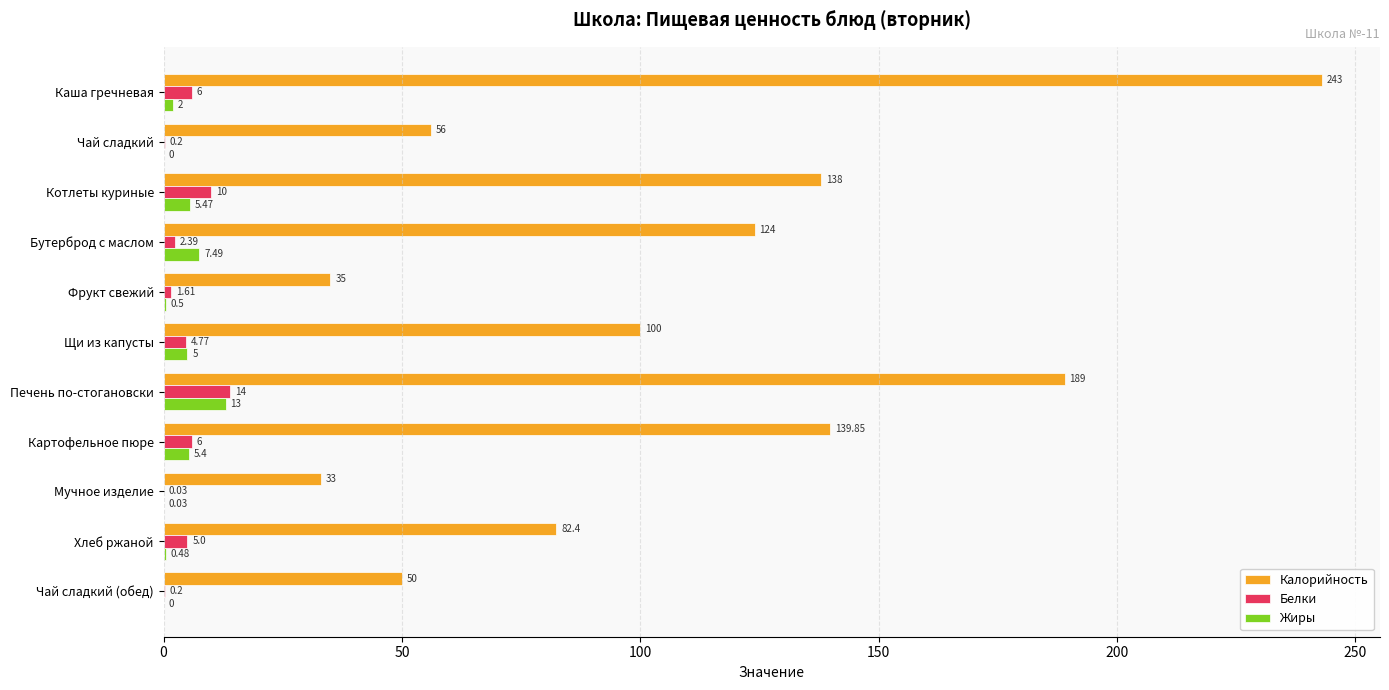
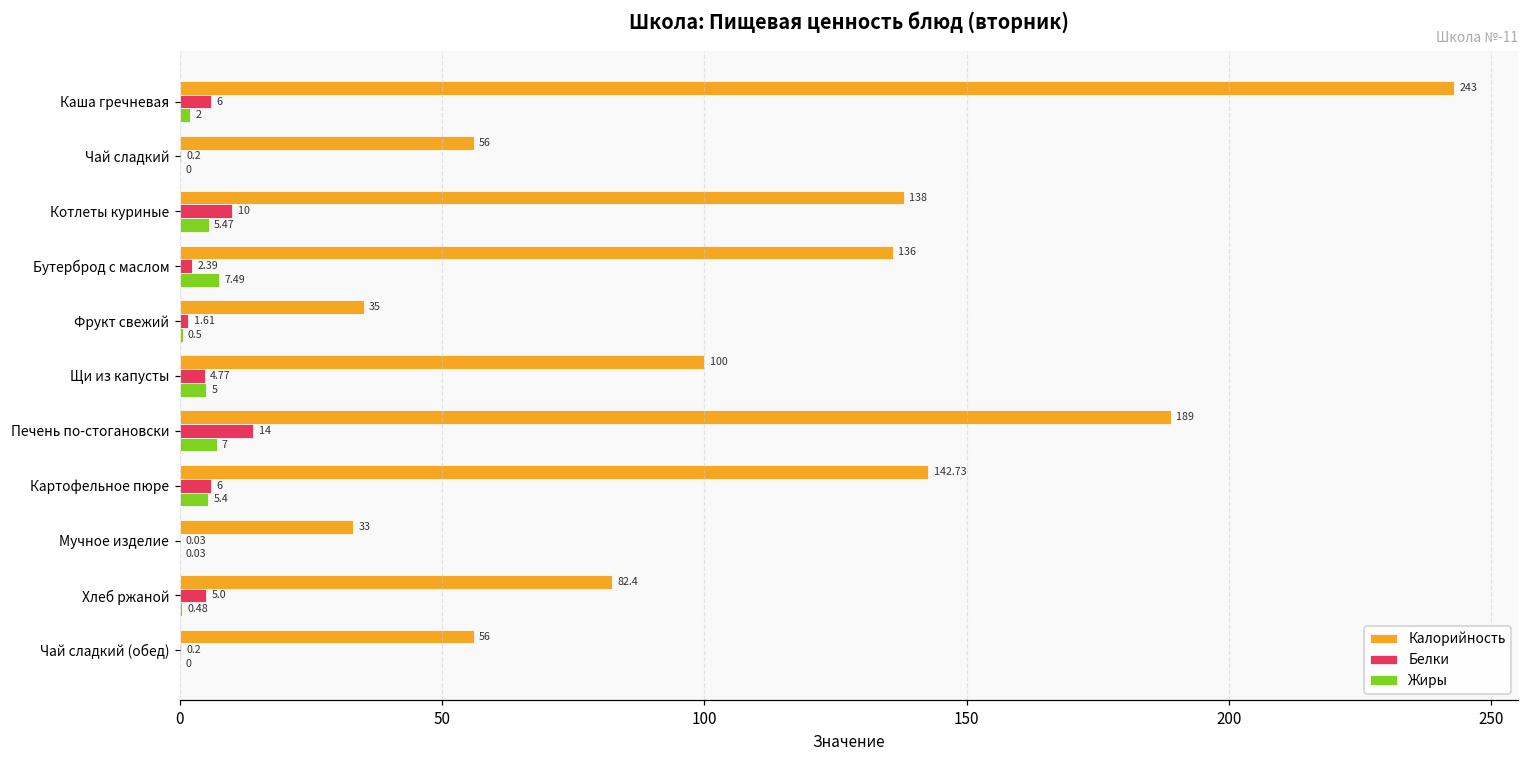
Калорийность, Бутерброд с маслом: 124 -> 136
Жиры, Печень по-стогановски: 13 -> 7
Калорийность, Картофельное пюре: 139.85 -> 142.73
Калорийность, Чай сладкий (обед): 50 -> 56
